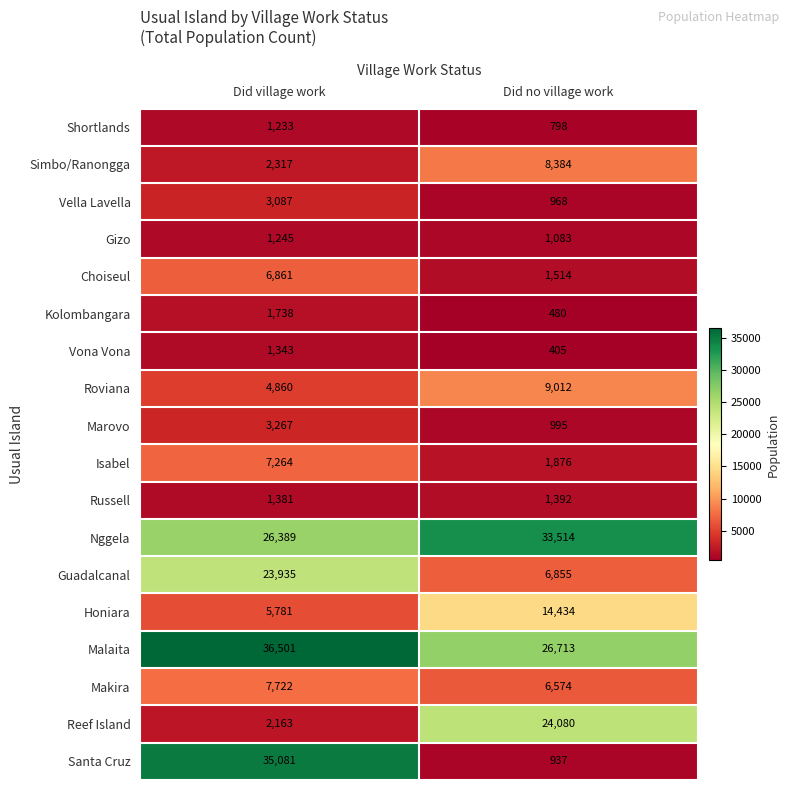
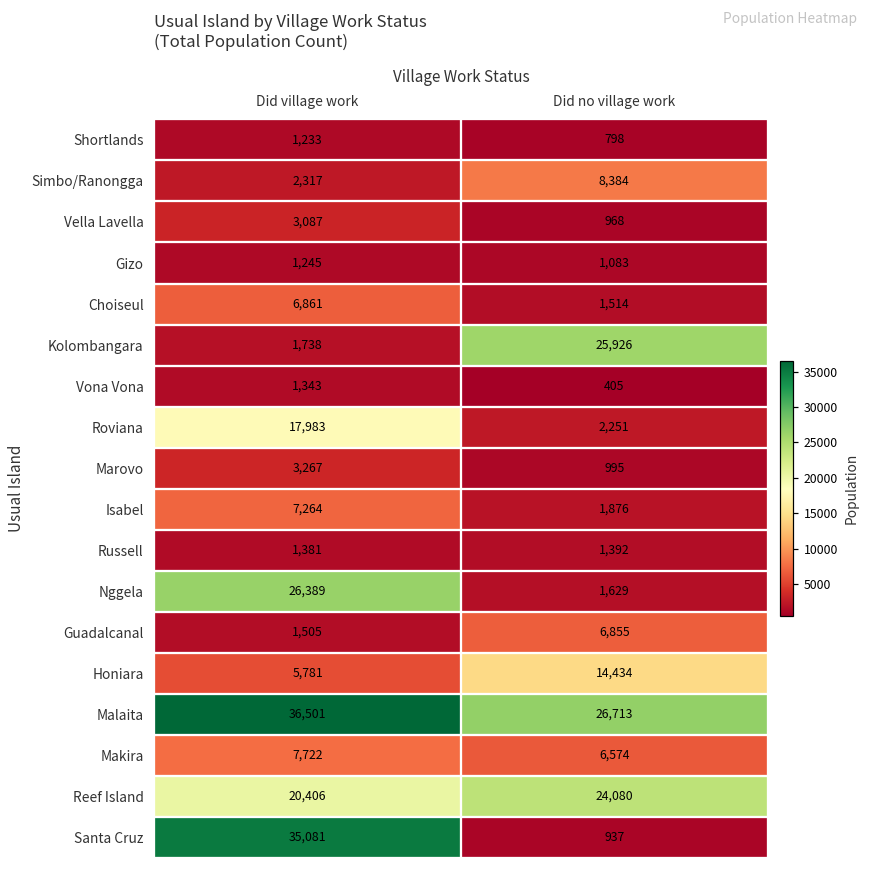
Kolombangara, Did no village work: 480 -> 25,926
Roviana, Did village work: 4,860 -> 17,983
Roviana, Did no village work: 9,012 -> 2,251
Nggela, Did no village work: 33,514 -> 1,629
Guadalcanal, Did village work: 23,935 -> 1,505
Reef Island, Did village work: 2,163 -> 20,406
